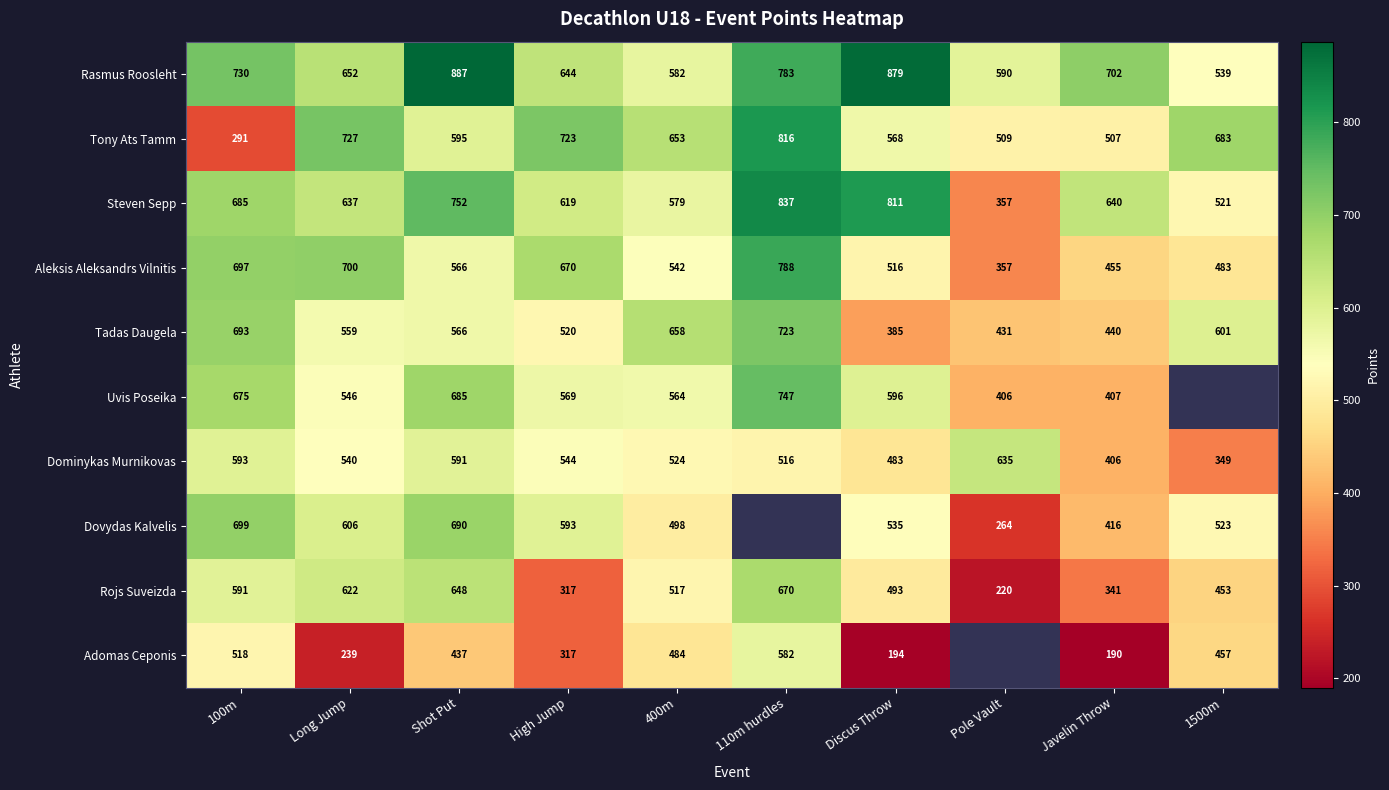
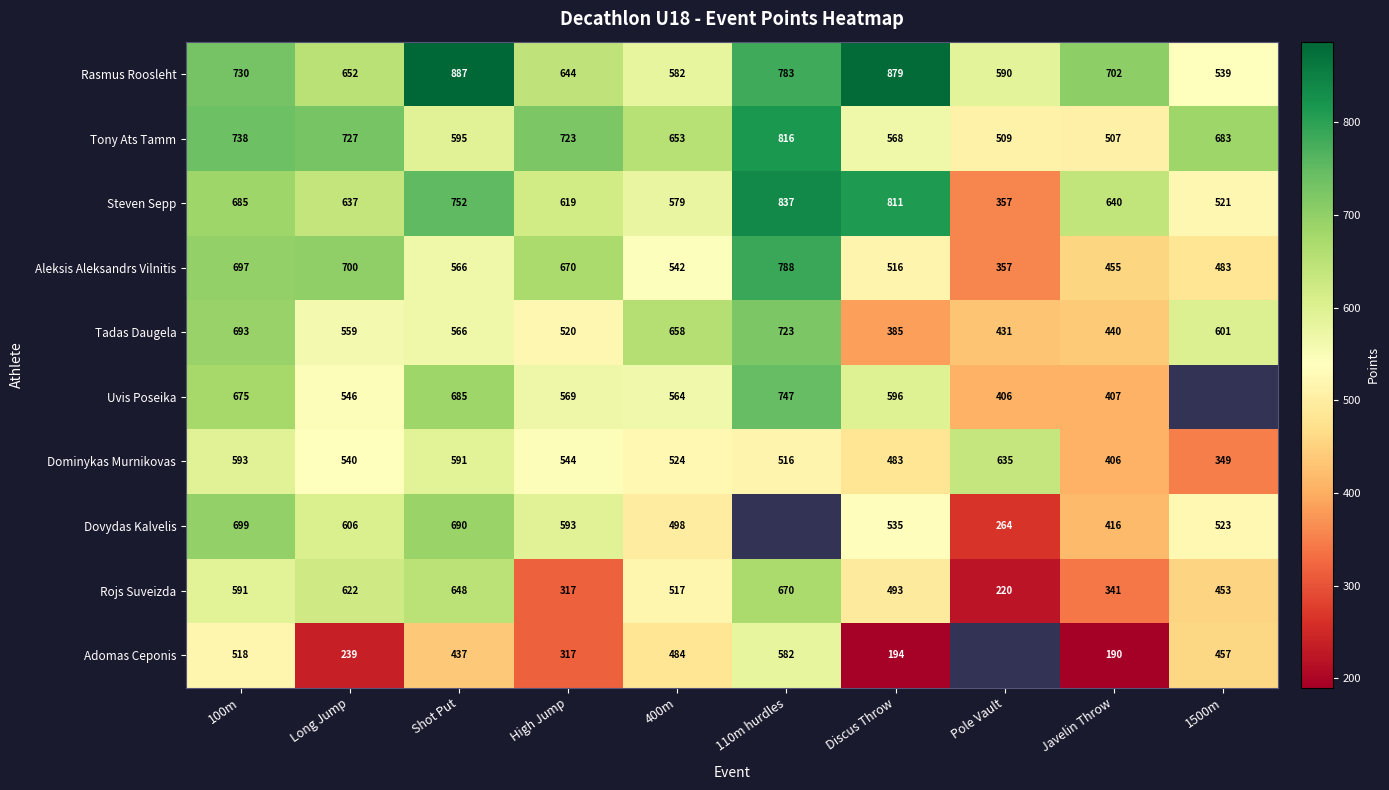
Tony Ats Tamm, 100m: 291 -> 738
